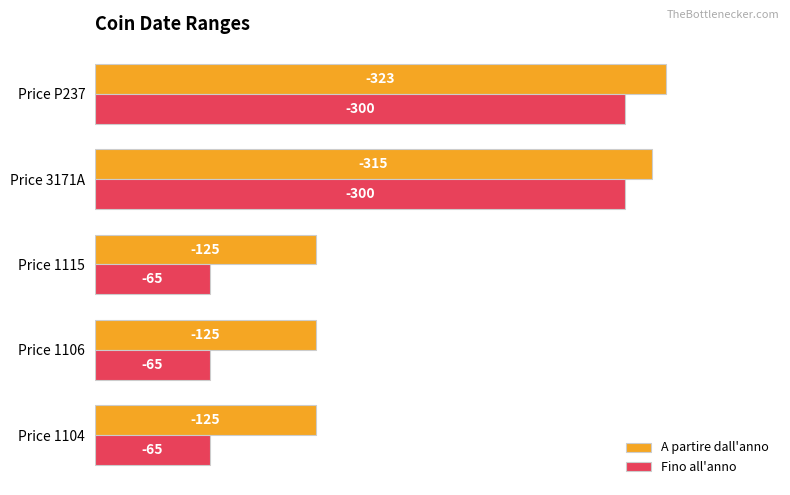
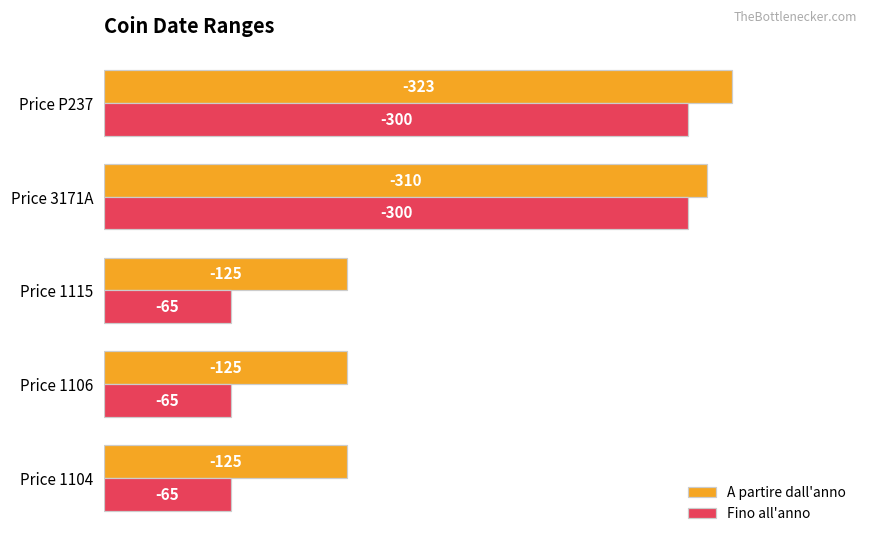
A partire dall'anno, Price 3171A: -315 -> -310
